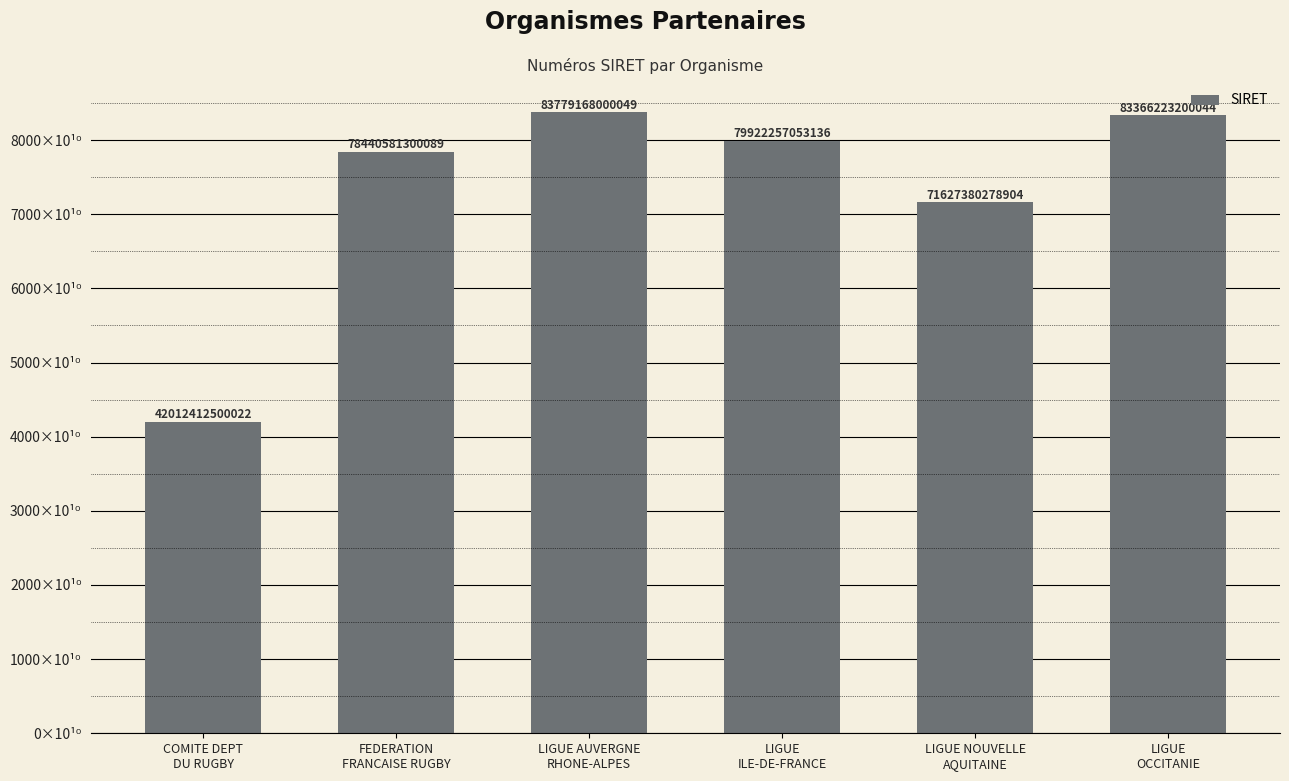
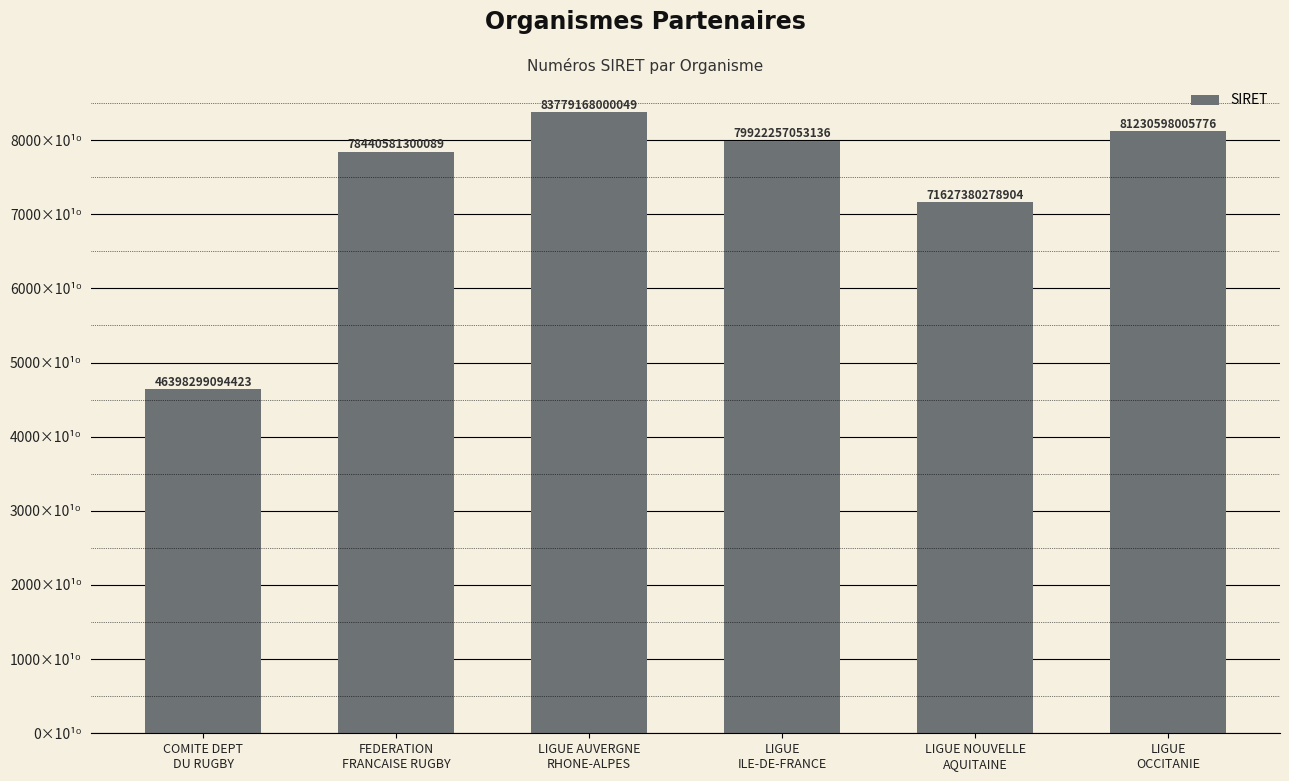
COMITE DEPT DU RUGBY: 42012412500022 -> 46398299094423
LIGUE OCCITANIE: 83366223200044 -> 81230598005776
